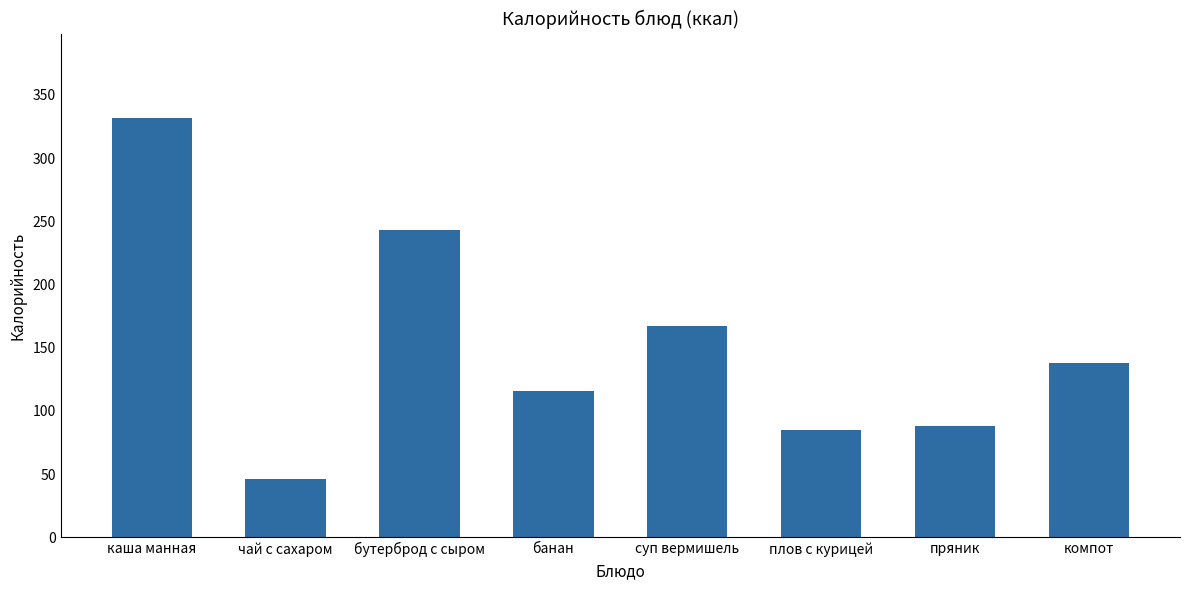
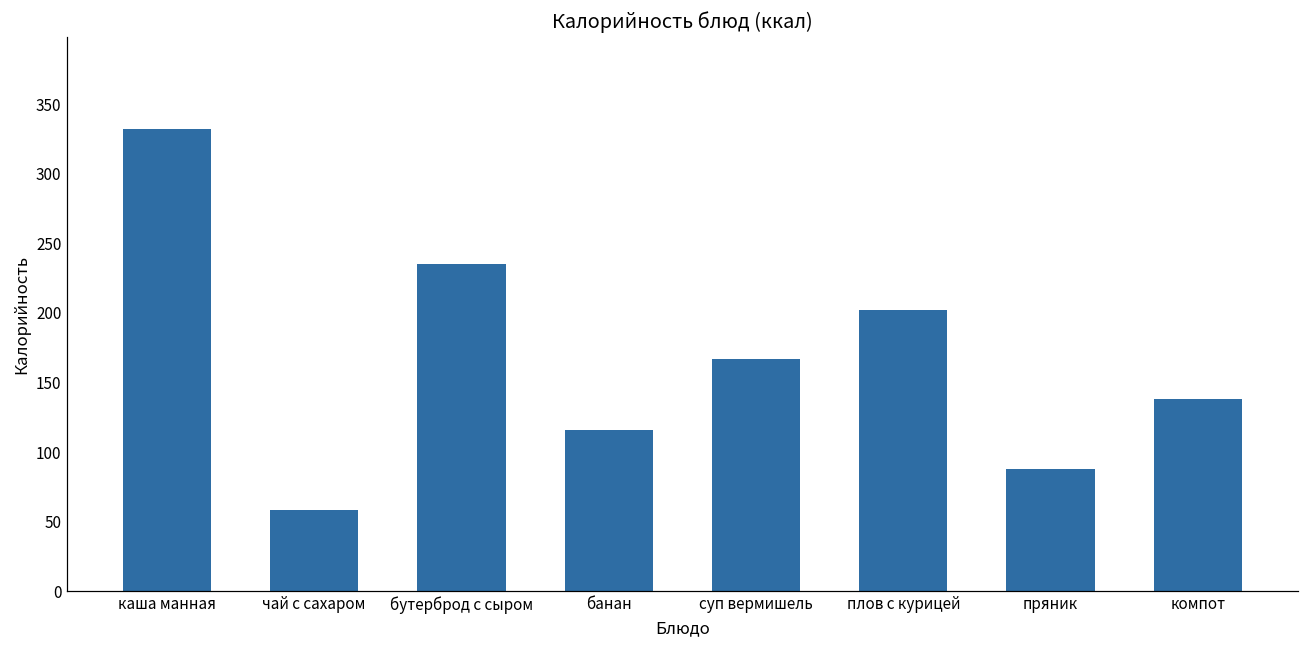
чай с сахаром: 46 -> 58
бутерброд с сыром: 243 -> 235
плов с курицей: 85 -> 202
